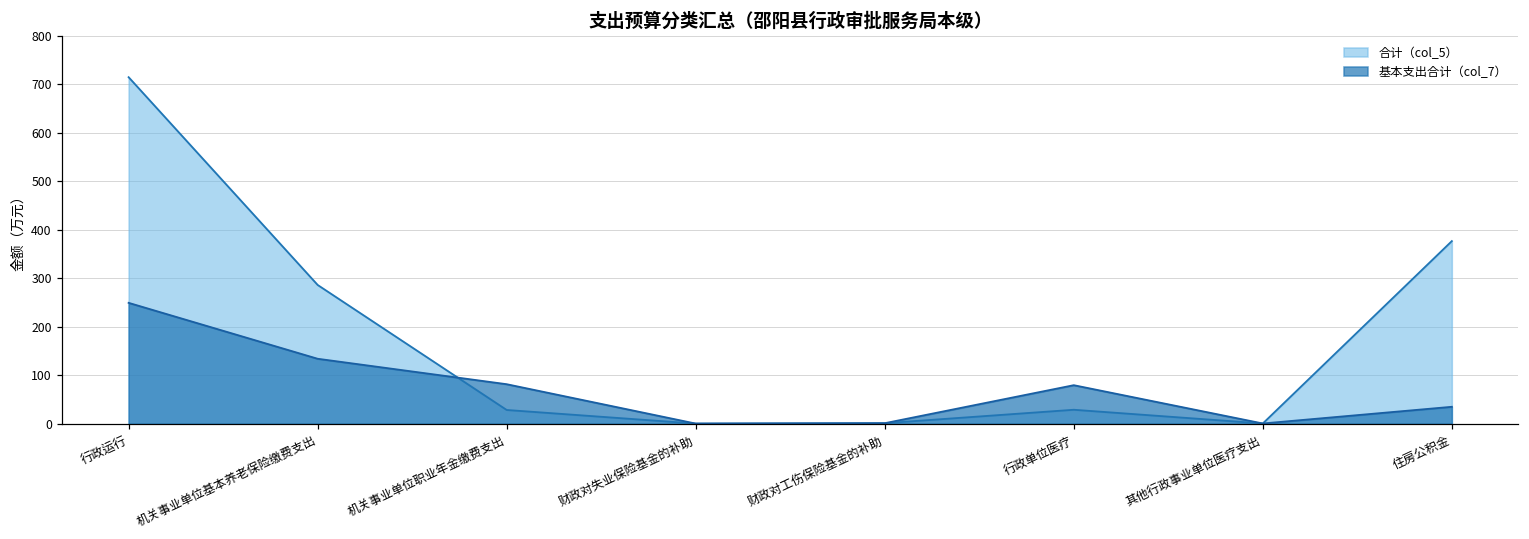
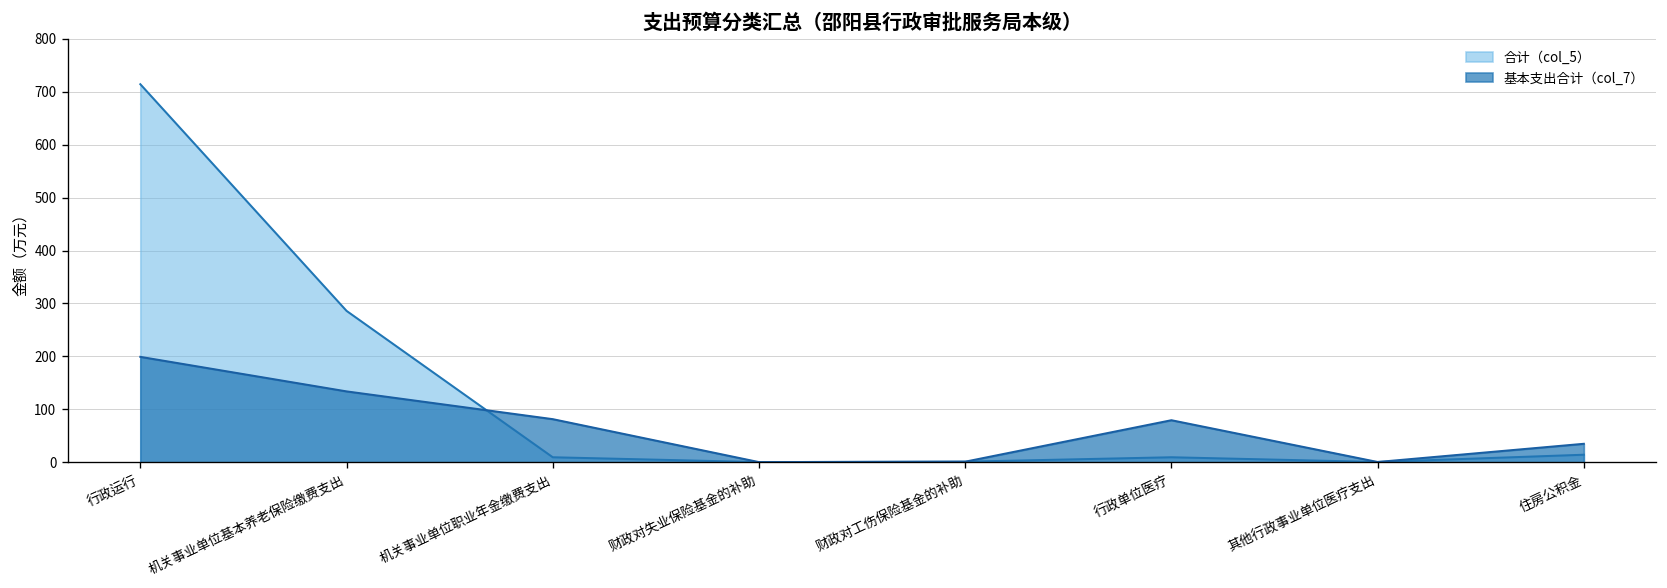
基本支出合计（col_7）, 行政运行: 250 -> 200
合计（col_5）, 机关事业单位职业年金缴费支出: 30 -> 10
合计（col_5）, 行政单位医疗: 30 -> 10
合计（col_5）, 住房公积金: 380 -> 10
